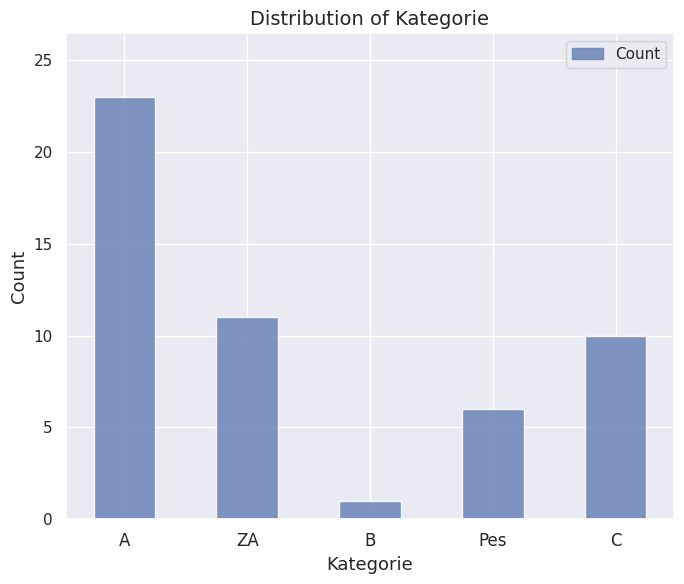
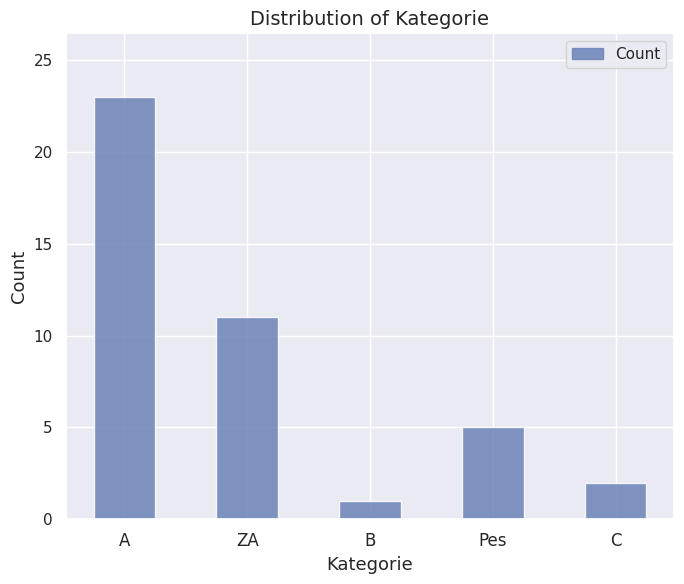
Pes: 6 -> 5
C: 10 -> 2
